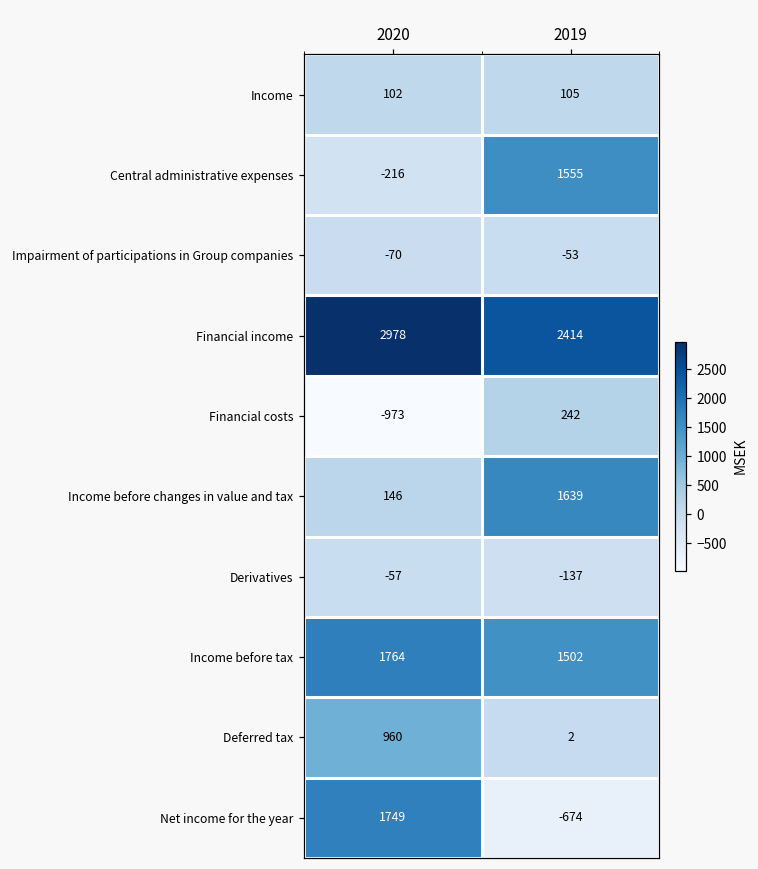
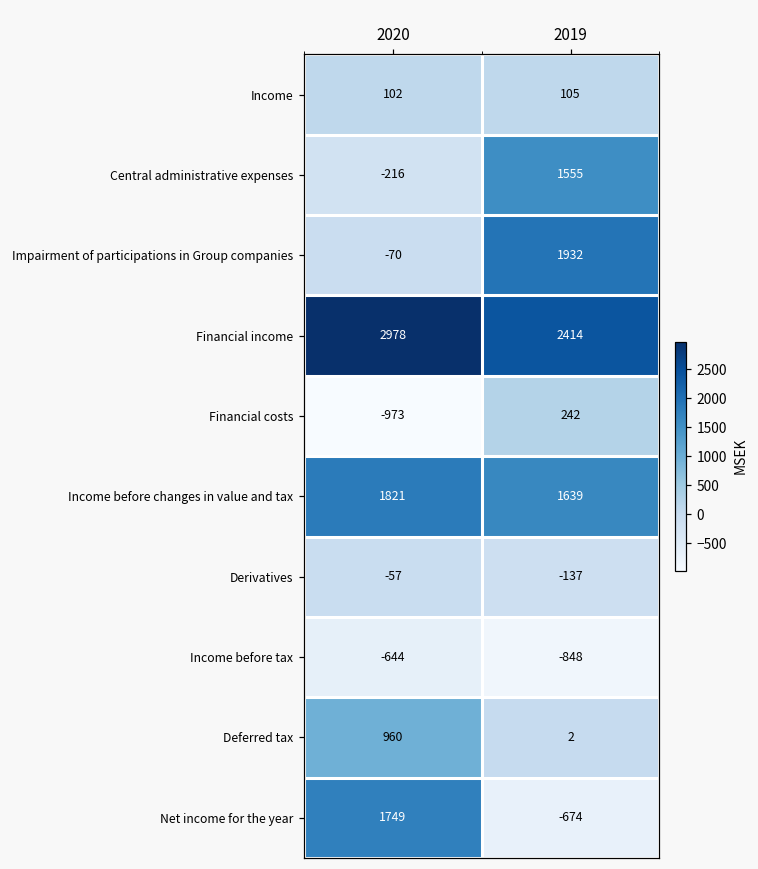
Impairment of participations in Group companies, 2019: -53 -> 1932
Income before changes in value and tax, 2020: 146 -> 1821
Income before tax, 2020: 1764 -> -644
Income before tax, 2019: 1502 -> -848
